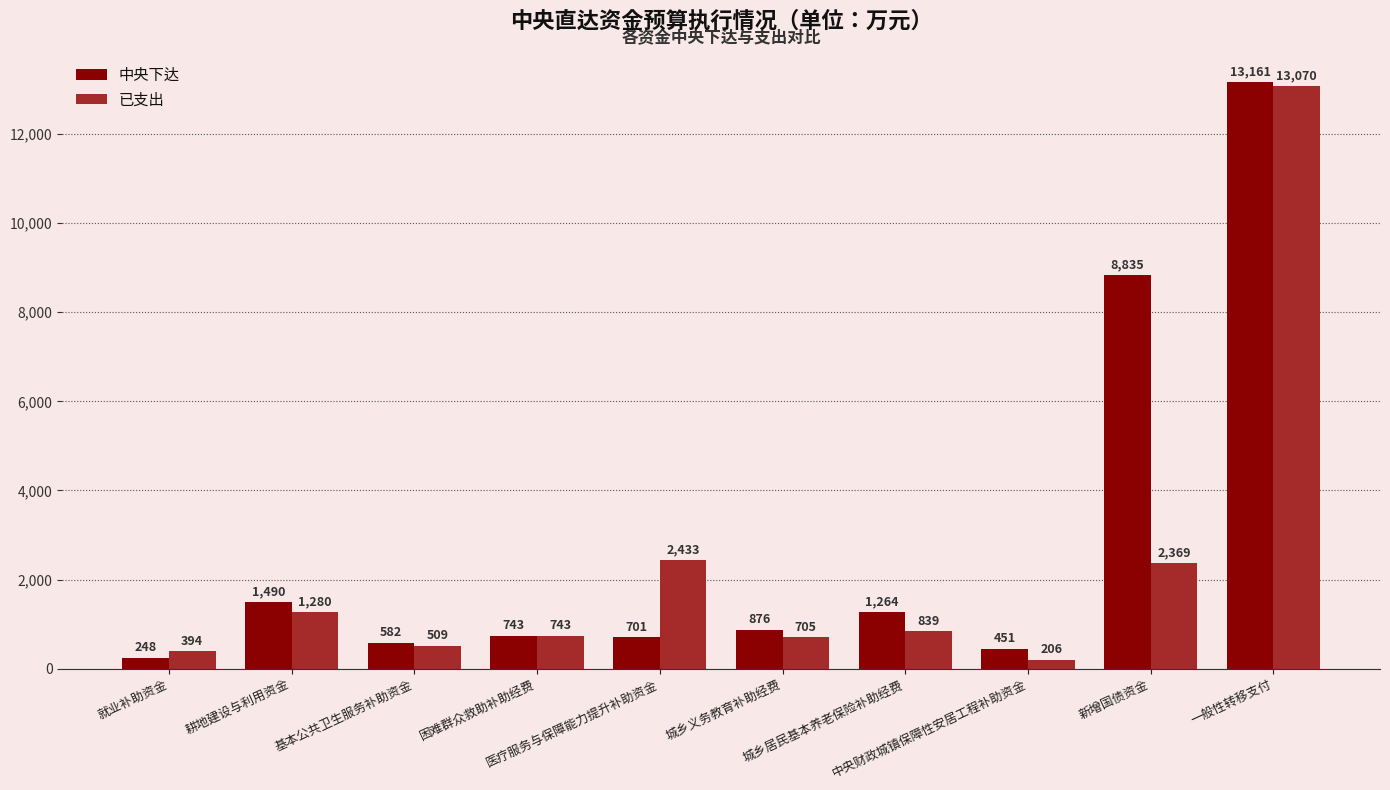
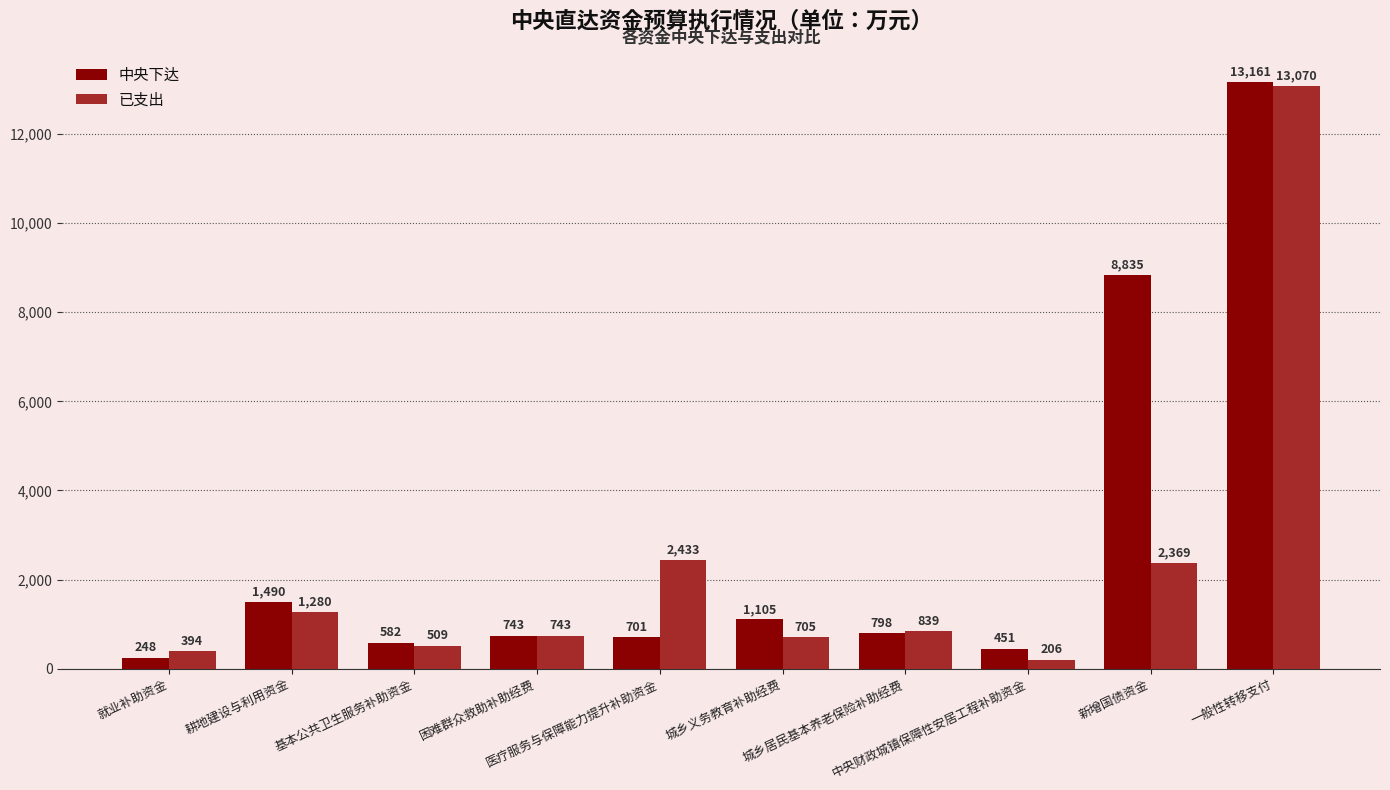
中央下达, 城乡义务教育补助经费: 876 -> 1,105
中央下达, 城乡居民基本养老保险补助经费: 1,264 -> 798
